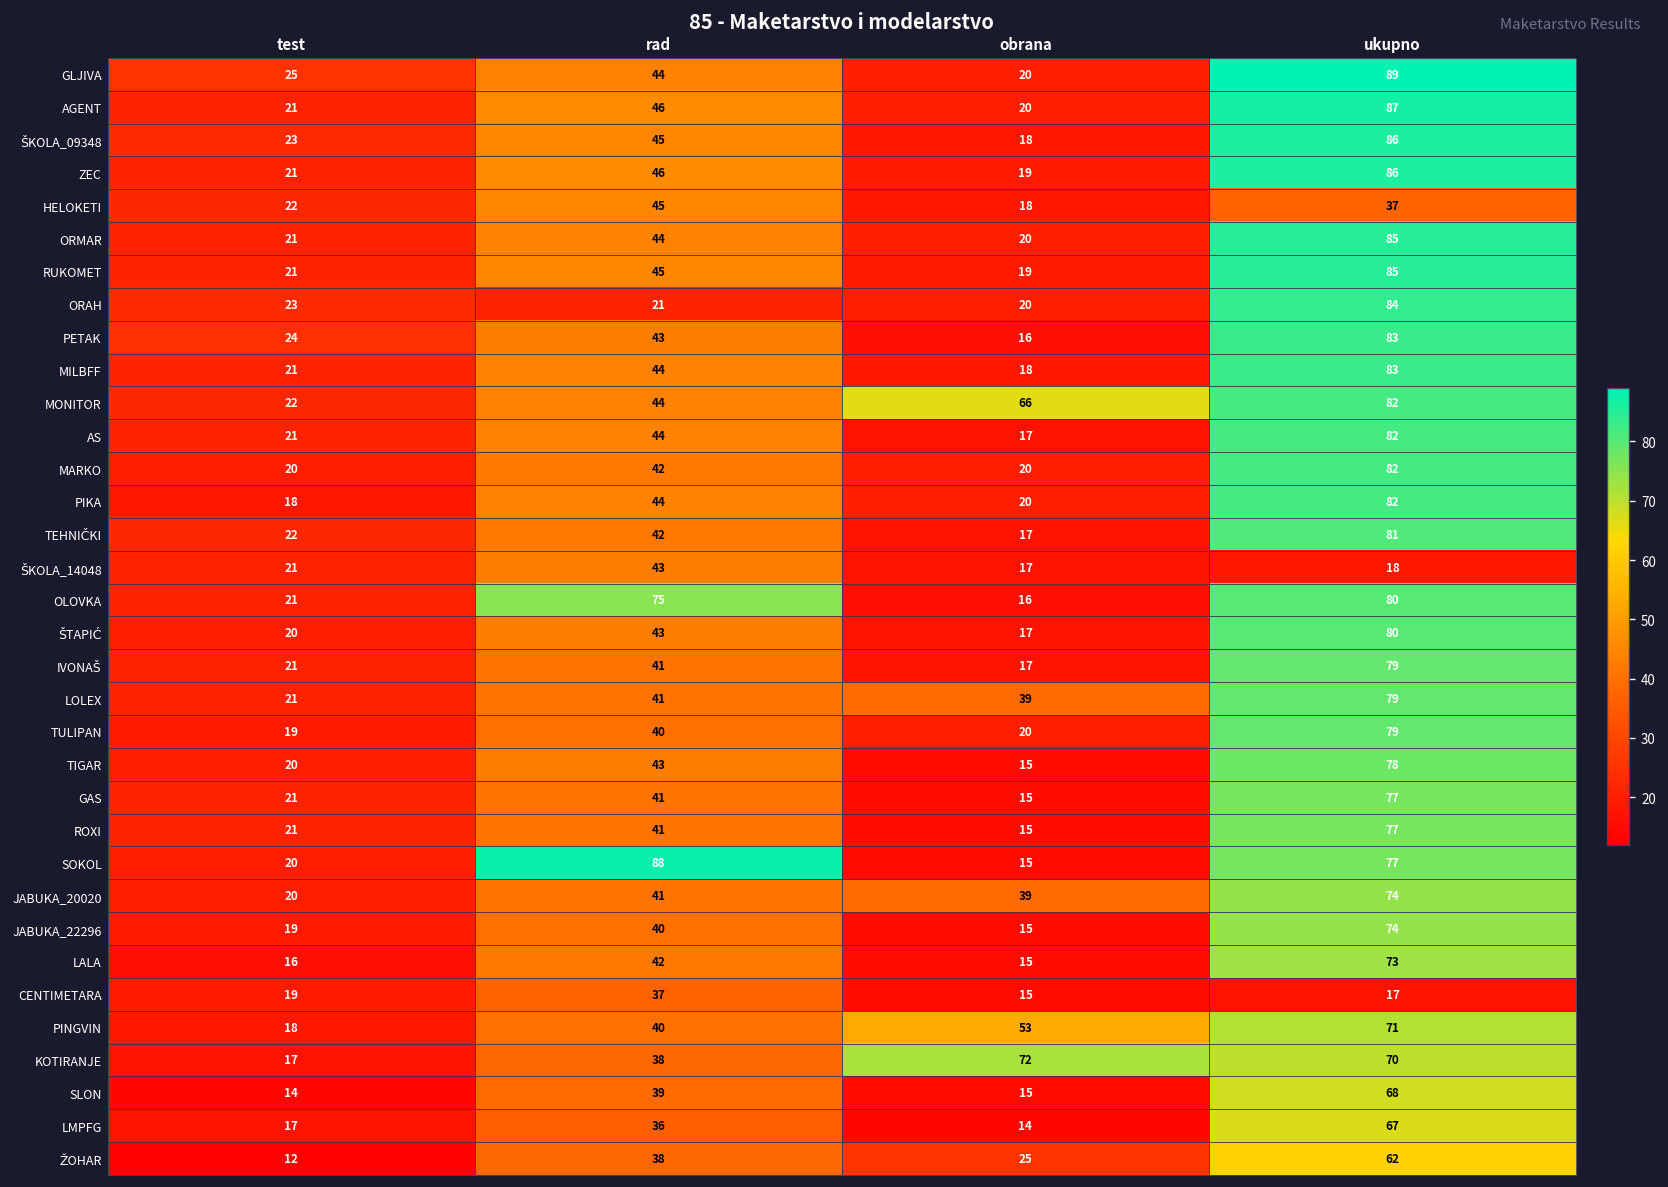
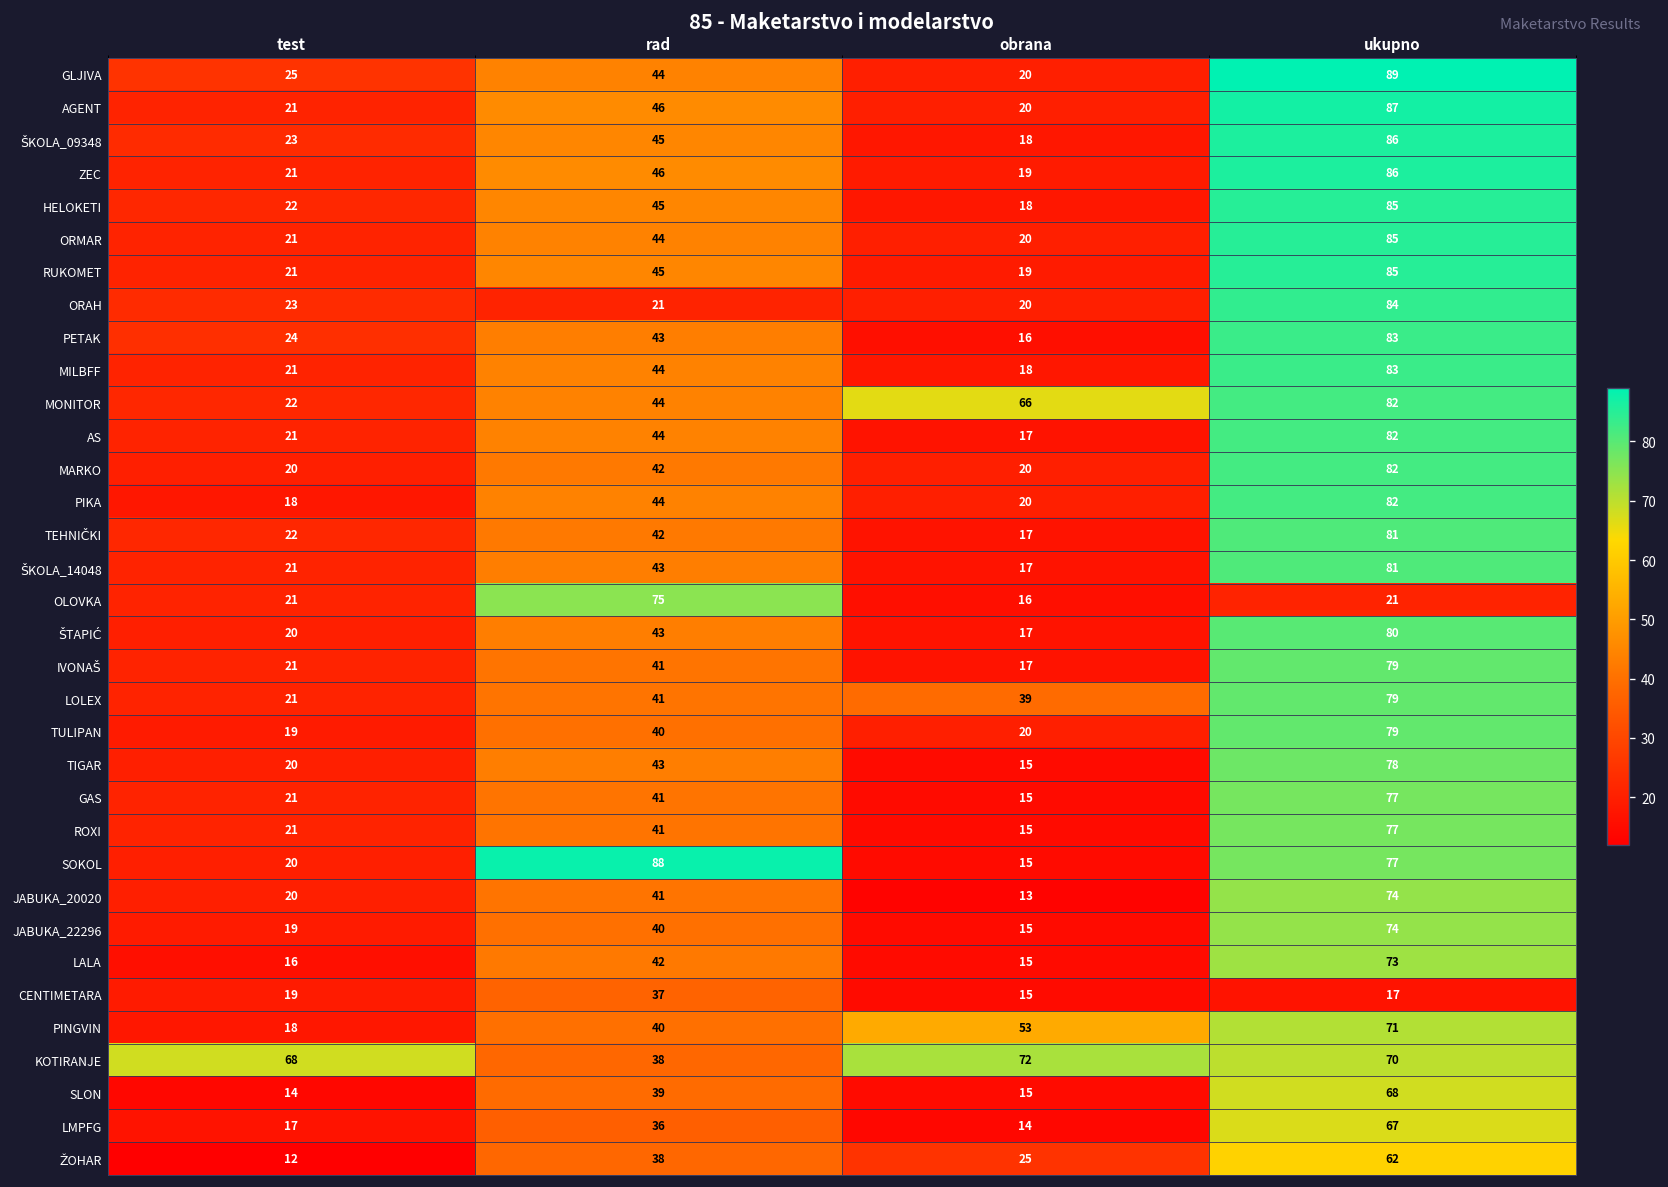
HELOKETI, ukupno: 37 -> 85
ŠKOLA_14048, ukupno: 18 -> 81
OLOVKA, ukupno: 80 -> 21
JABUKA_20020, obrana: 39 -> 13
KOTIRANJE, test: 17 -> 68
